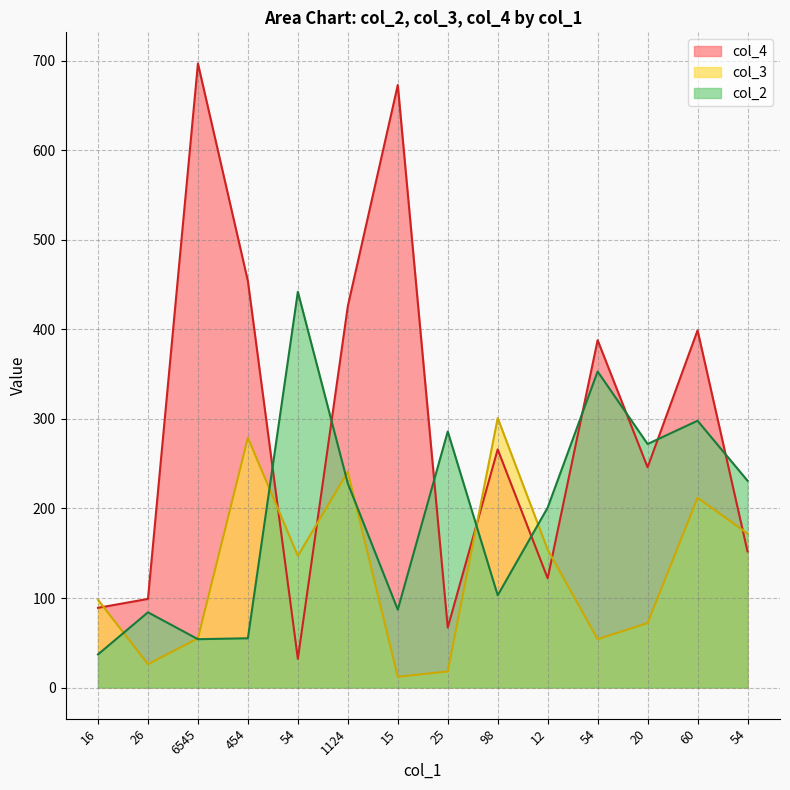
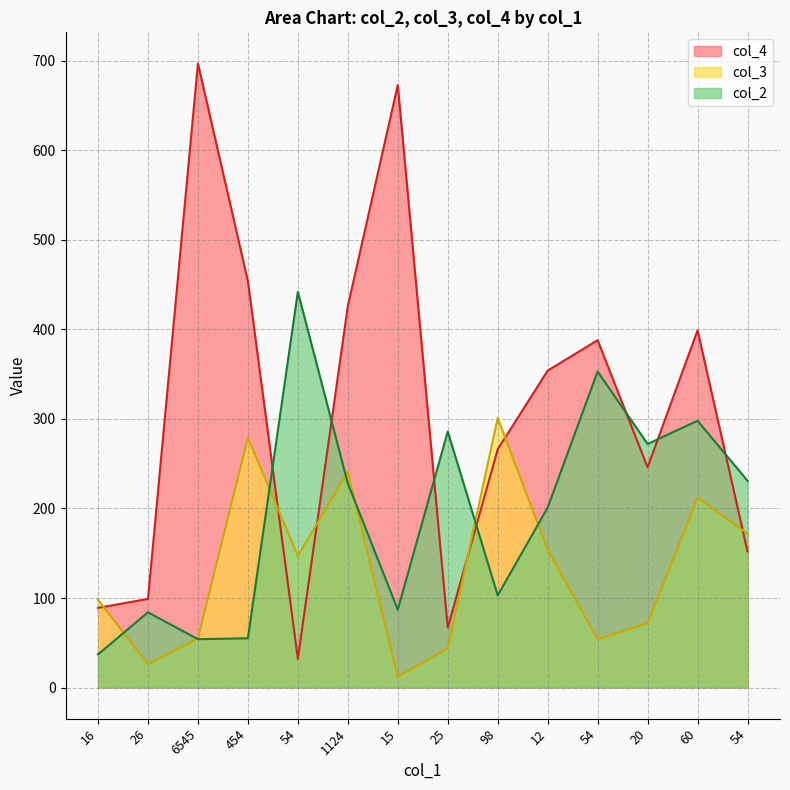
col_3, 25: 20 -> 40
col_4, 12: 120 -> 350
